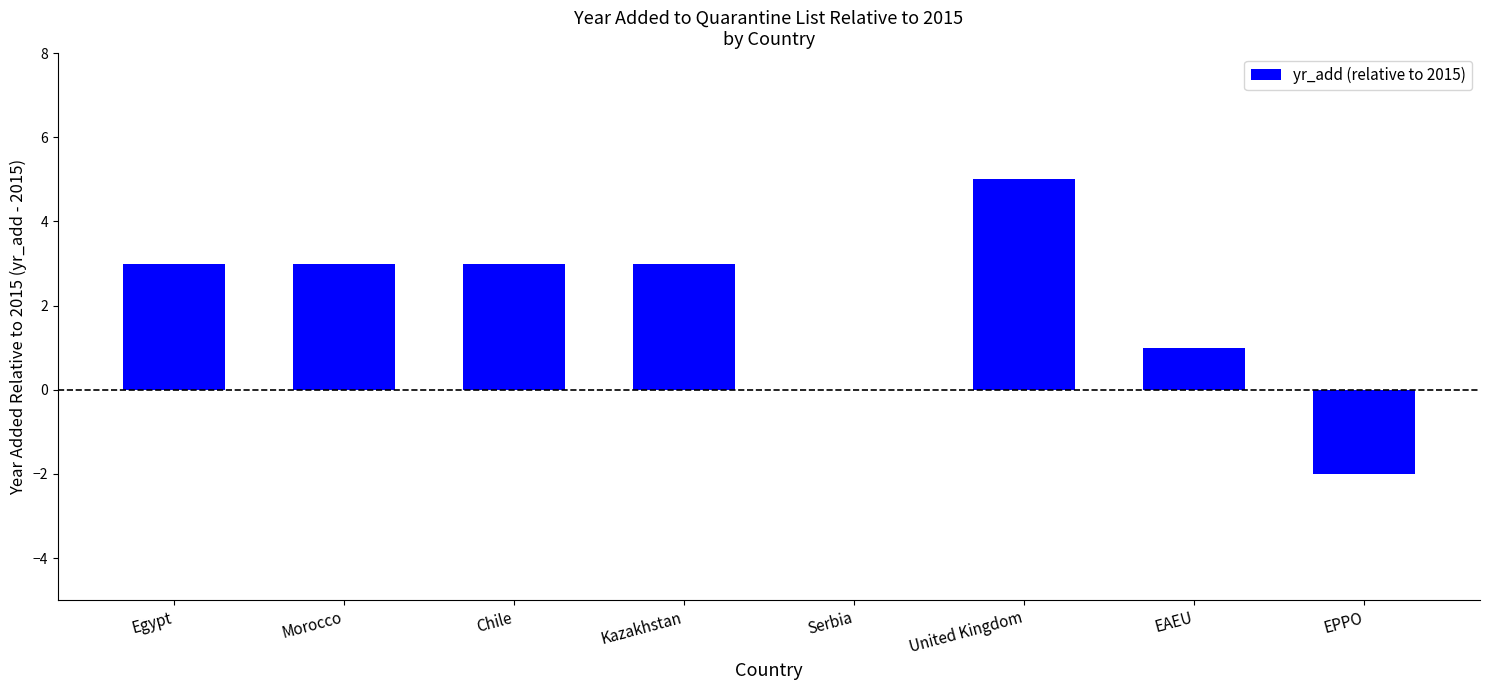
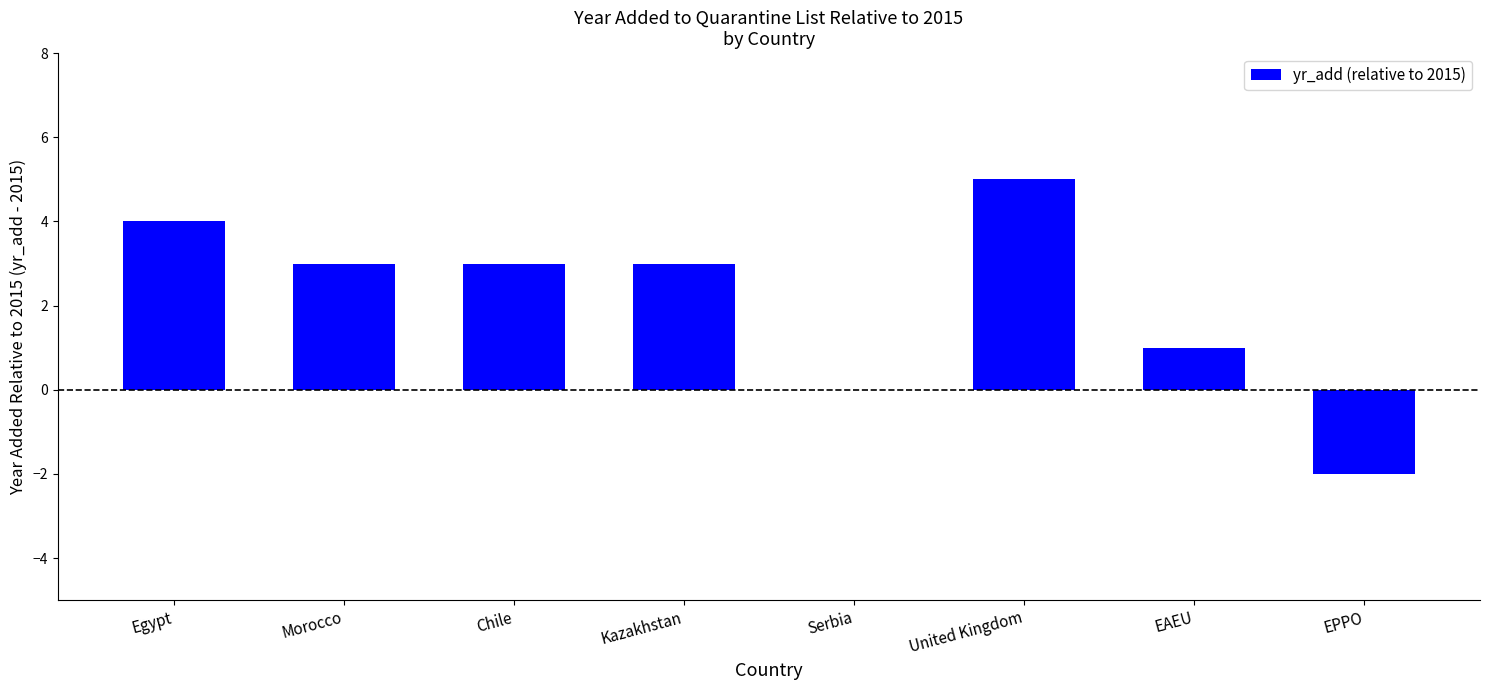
Egypt: 3.0 -> 4.0
